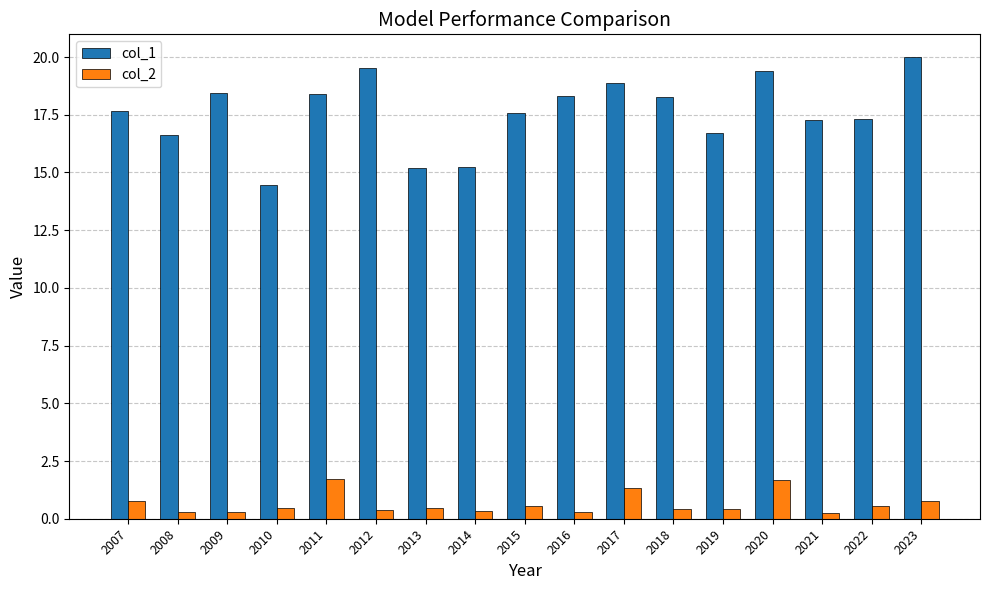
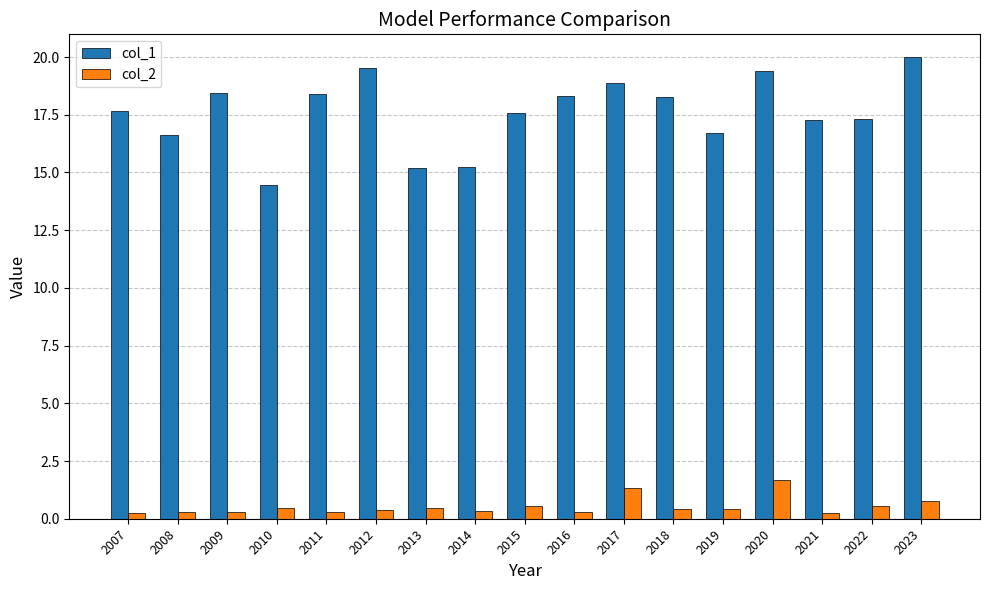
col_2, 2007: 0.8 -> 0.3
col_2, 2011: 1.7 -> 0.3
